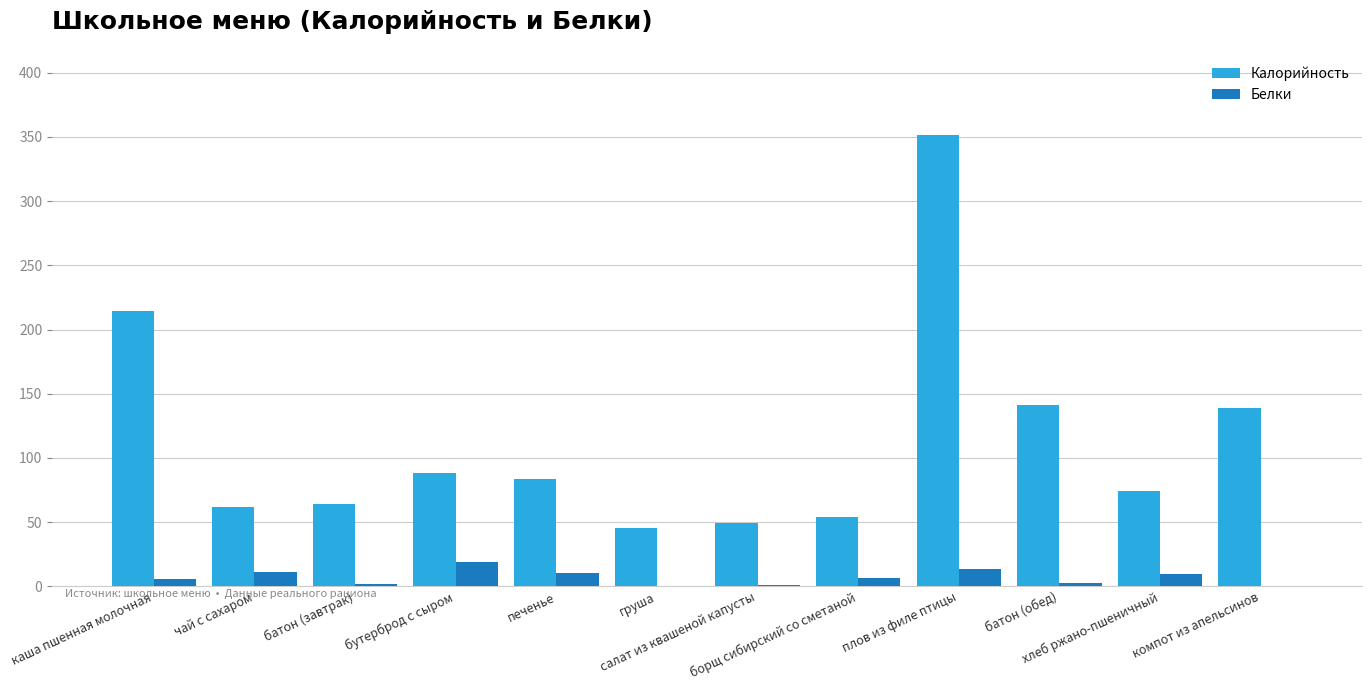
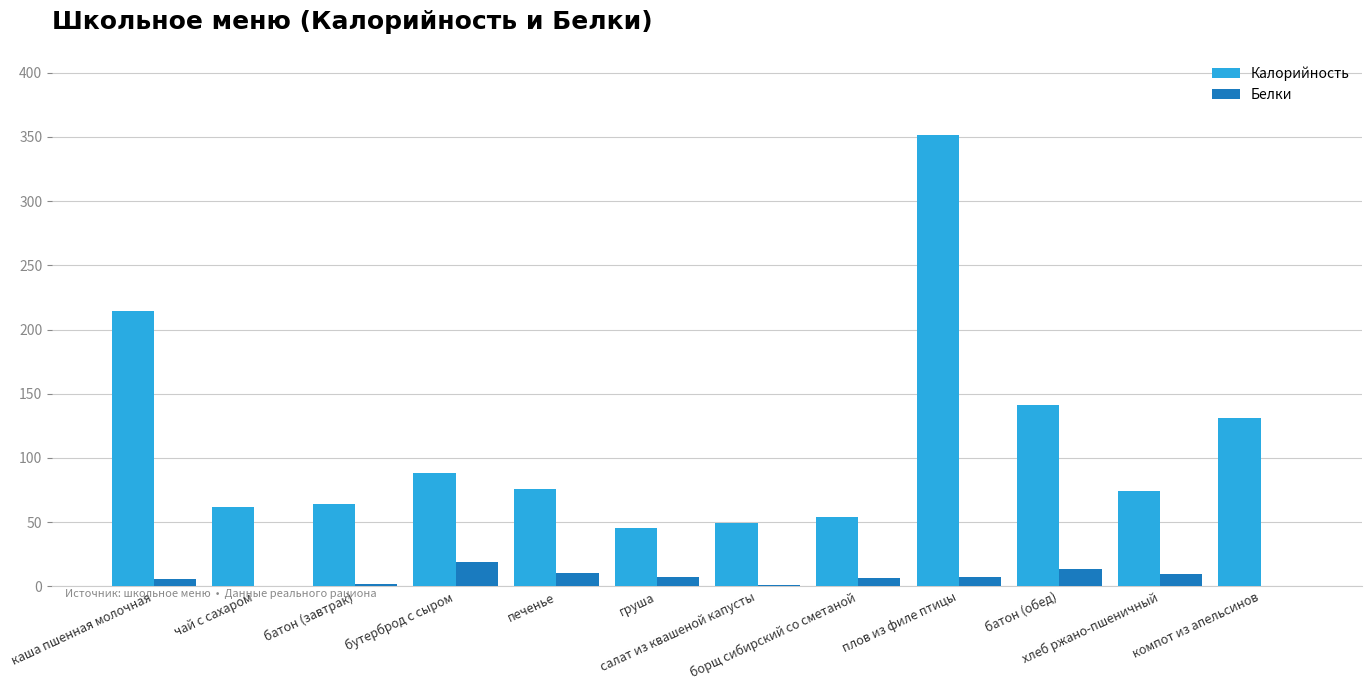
Белки, чай с сахаром: 11 -> 0
Калорийность, печенье: 84 -> 76
Белки, груша: 0 -> 8
Белки, плов из филе птицы: 14 -> 7
Белки, батон (обед): 3 -> 13
Калорийность, компот из апельсинов: 139 -> 131
